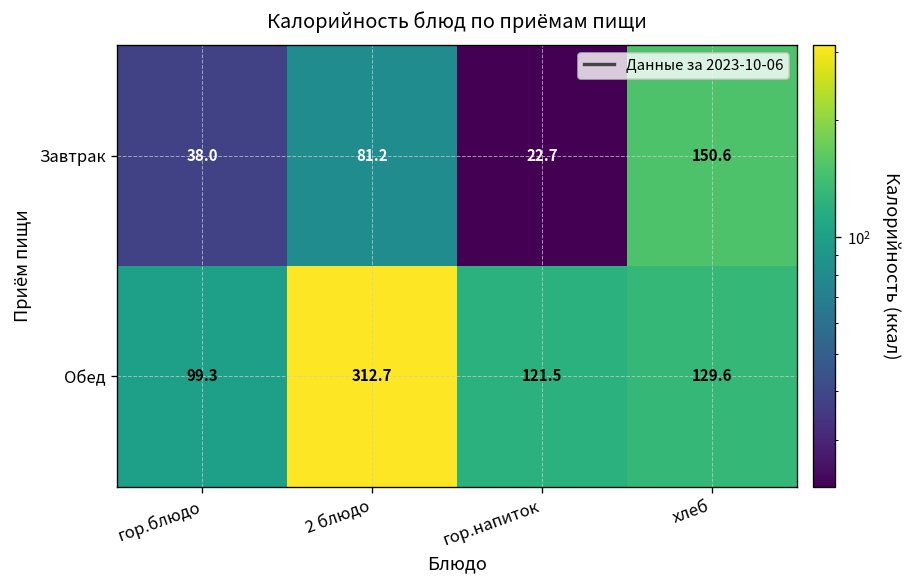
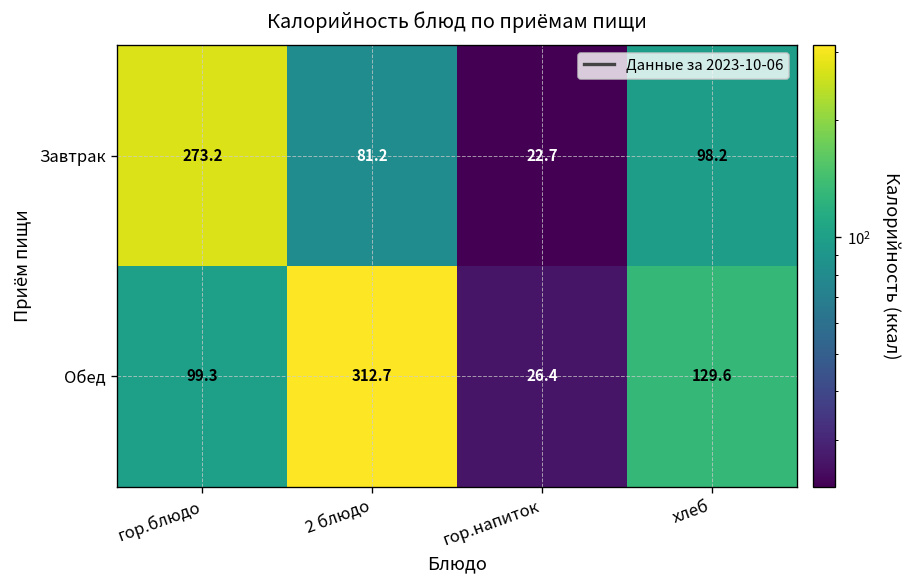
Завтрак, гор.блюдо: 38.0 -> 273.2
Завтрак, хлеб: 150.6 -> 98.2
Обед, гор.напиток: 121.5 -> 26.4
